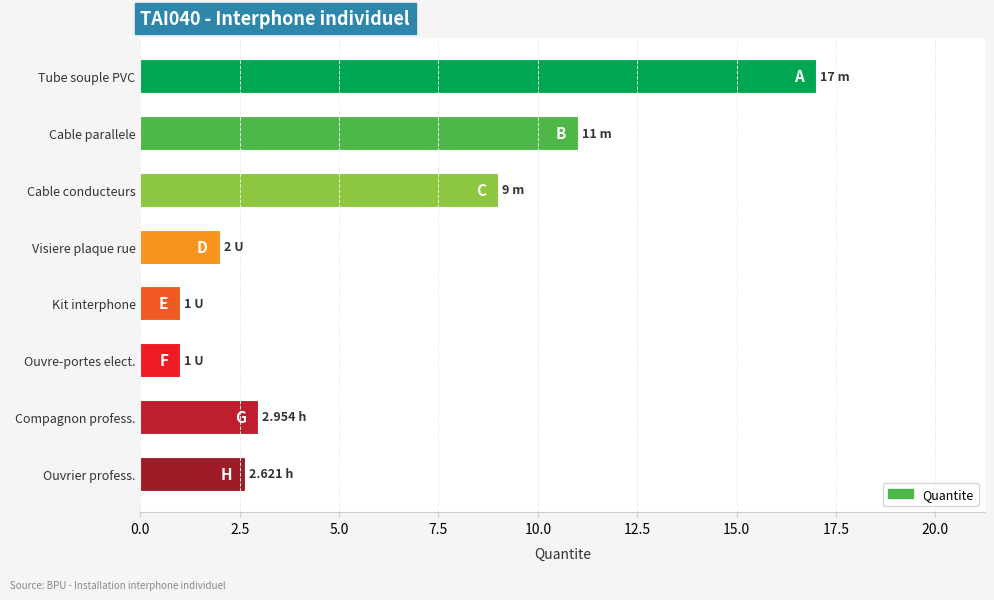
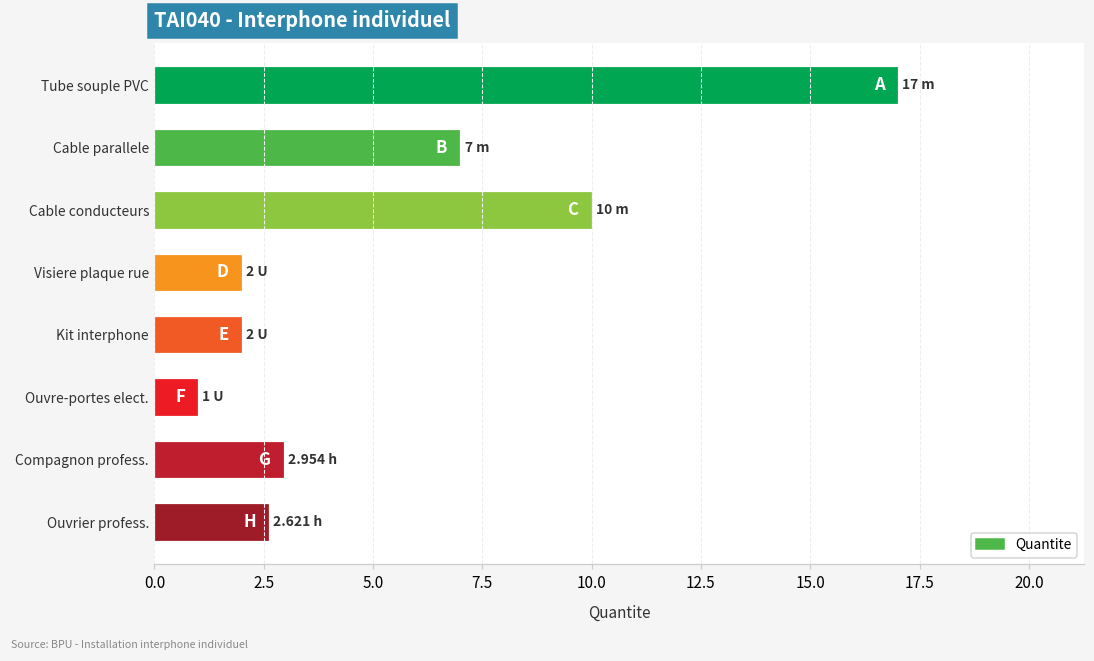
Cable parallele: 11 -> 7
Cable conducteurs: 9 -> 10
Kit interphone: 1 -> 2
